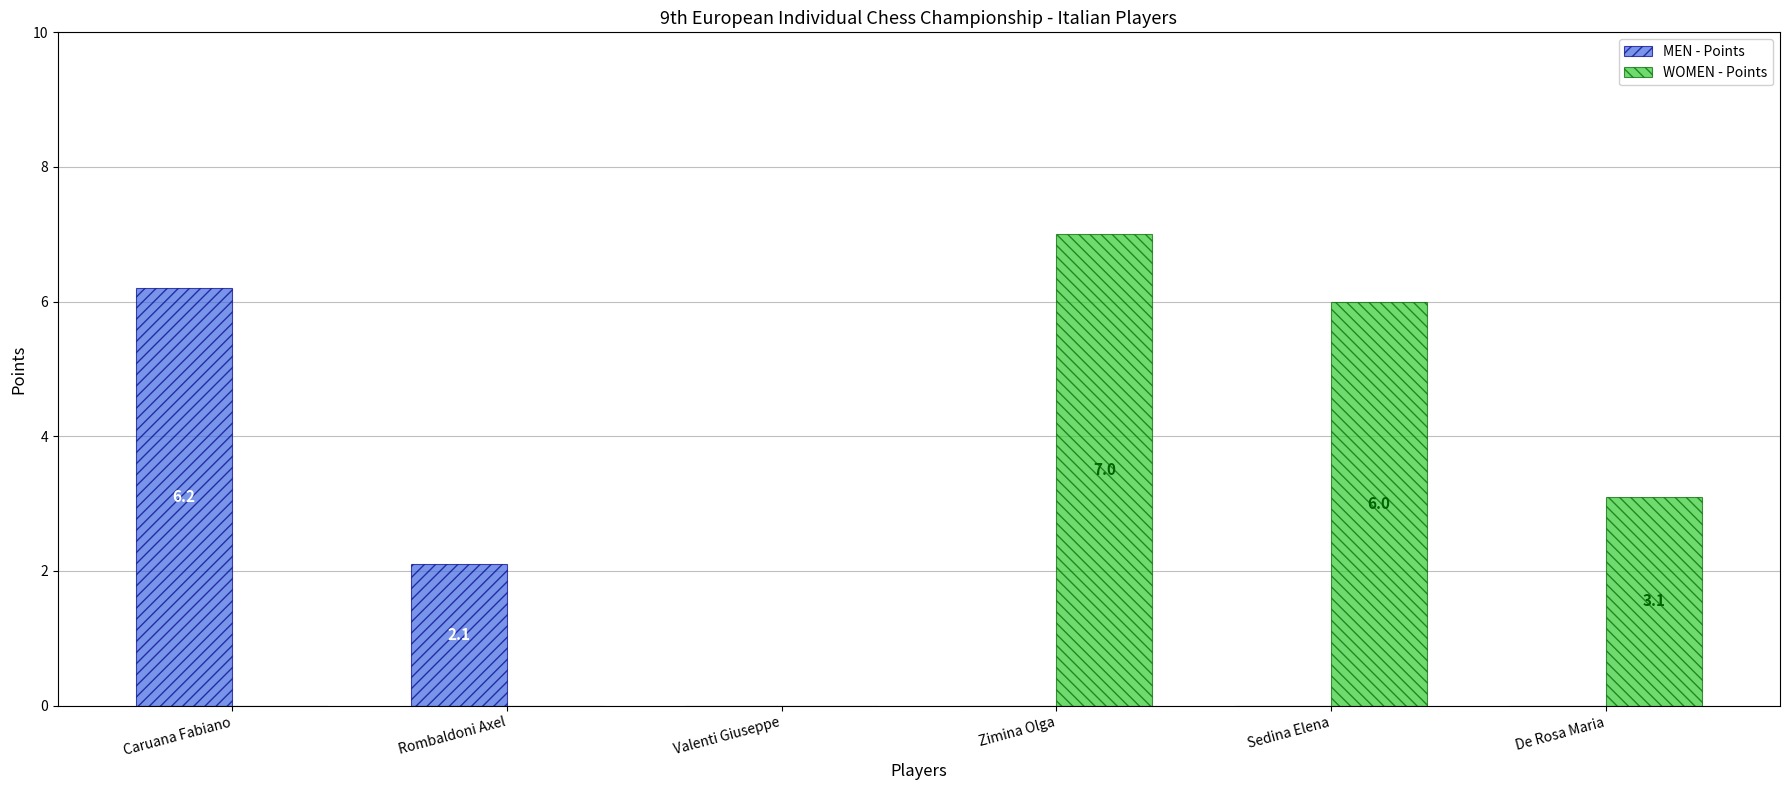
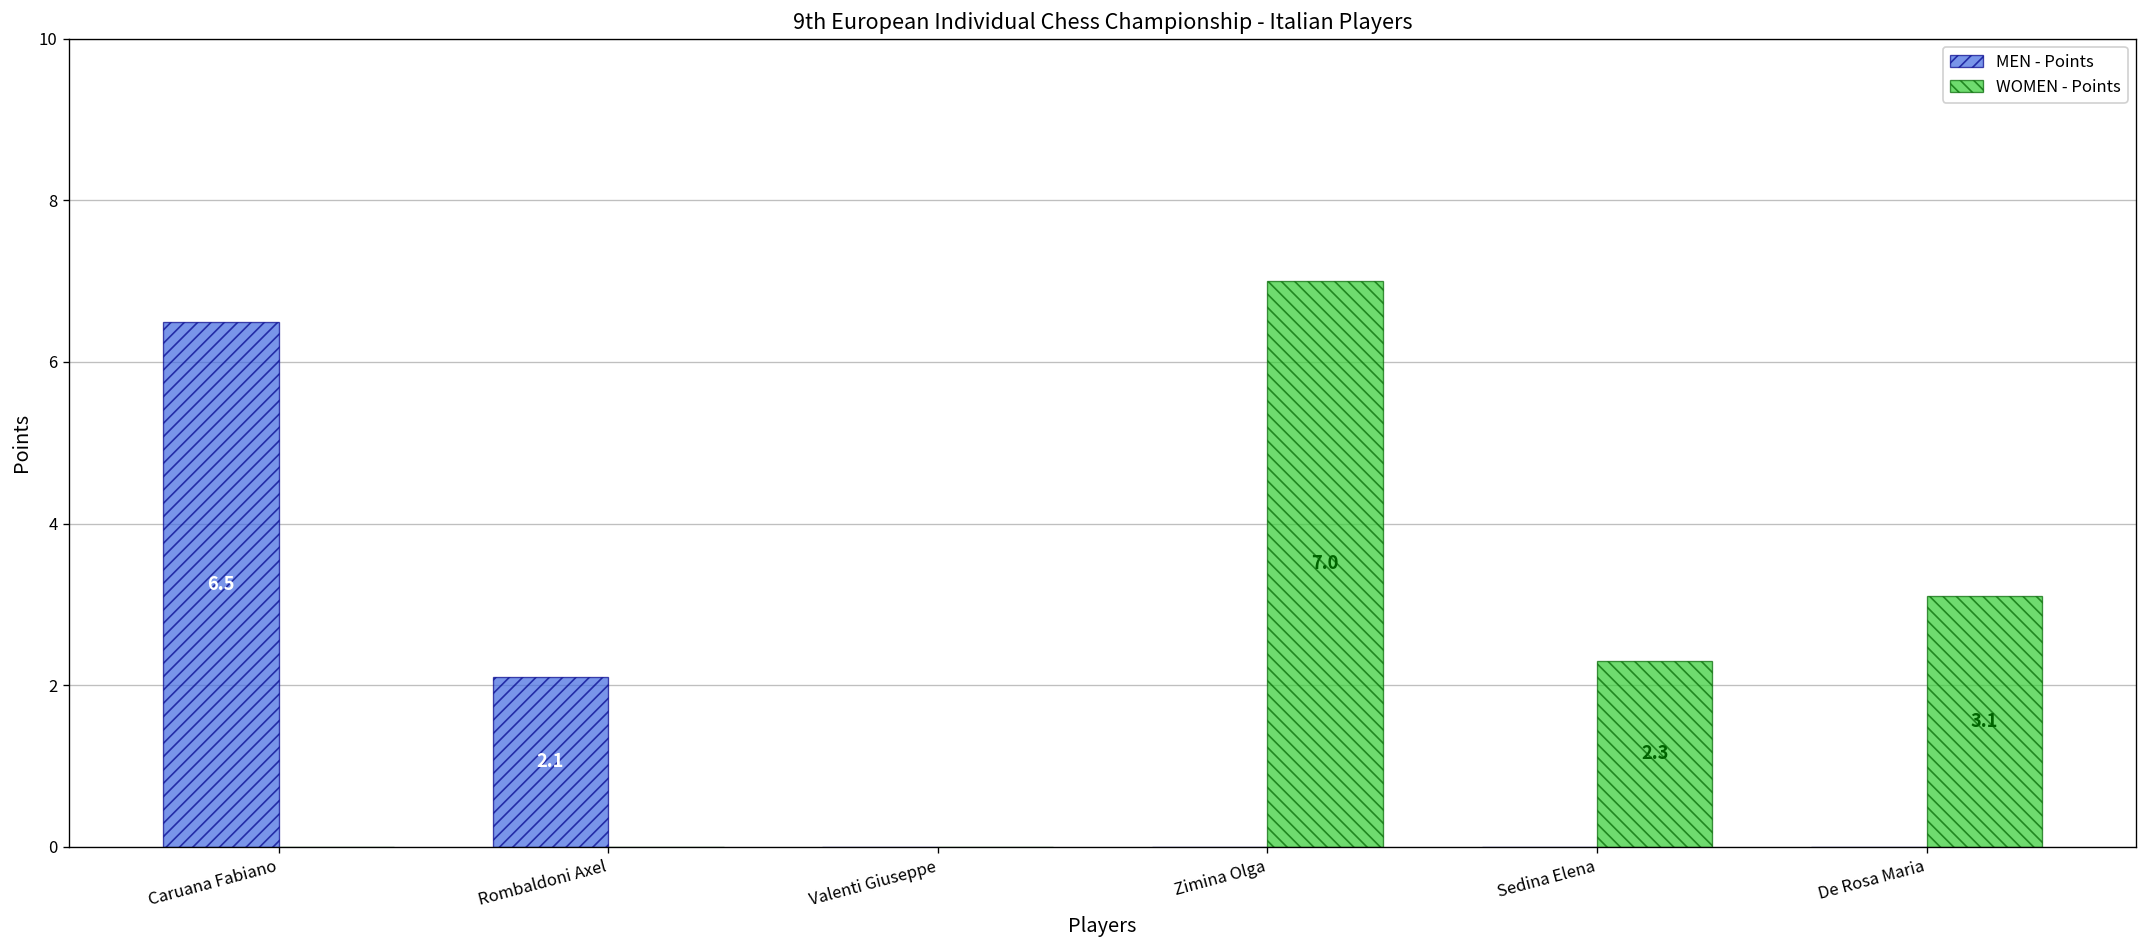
MEN - Points, Caruana Fabiano: 6.2 -> 6.5
WOMEN - Points, Sedina Elena: 6.0 -> 2.3
